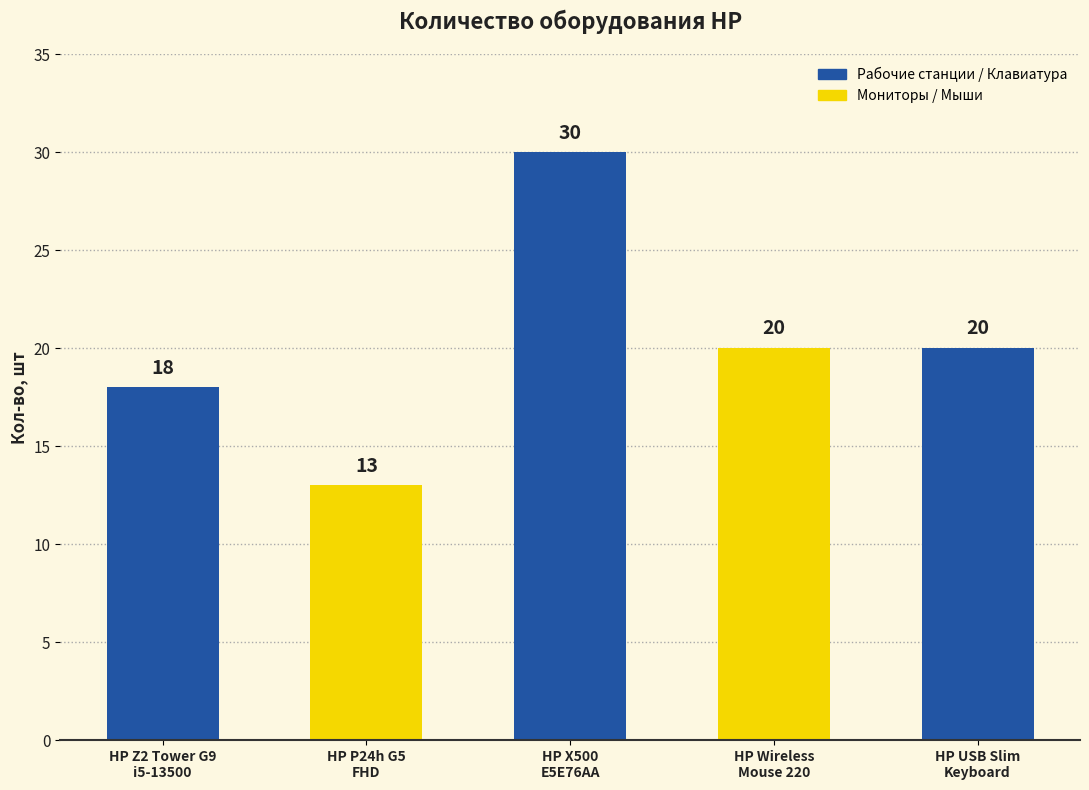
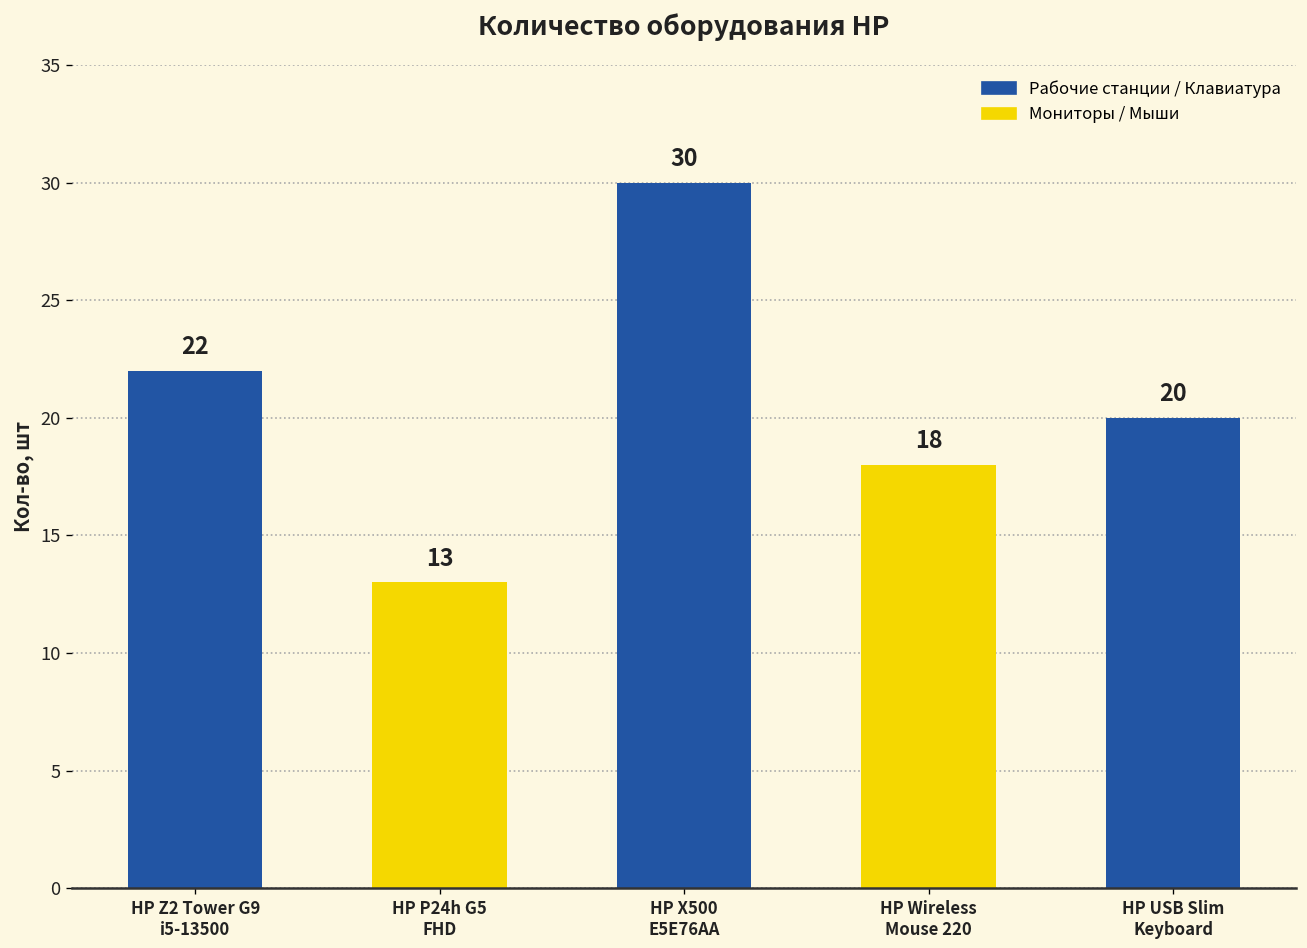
HP Z2 Tower G9 i5-13500: 18 -> 22
HP Wireless Mouse 220: 20 -> 18
